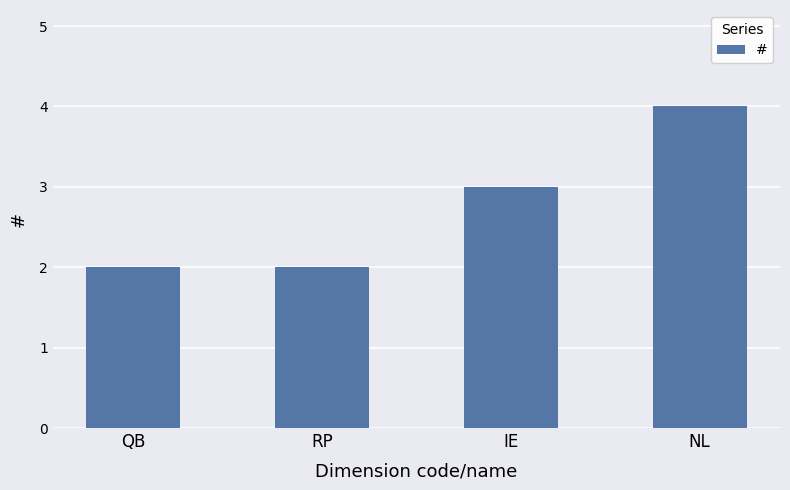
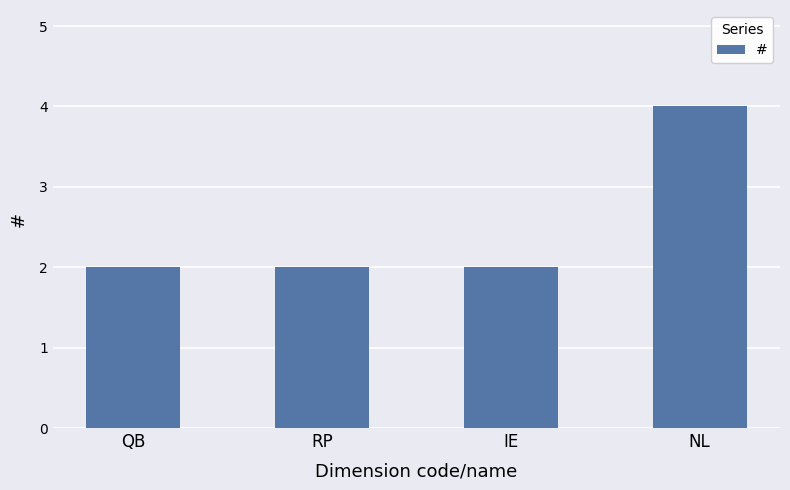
IE: 3 -> 2
